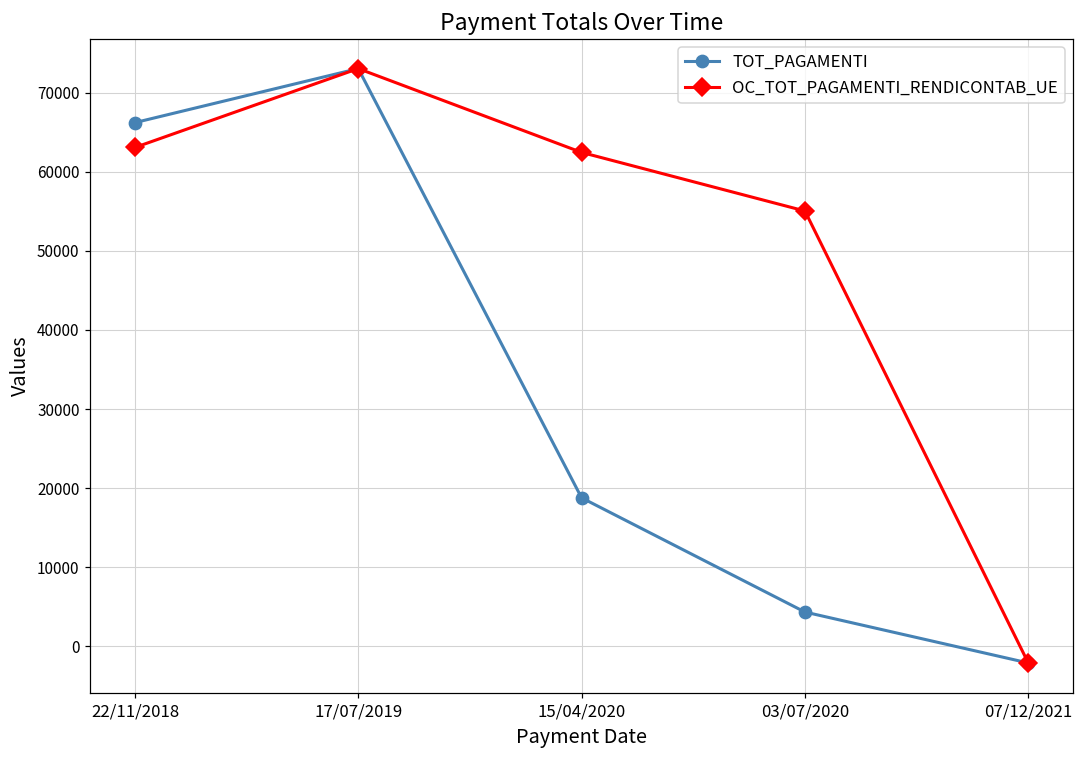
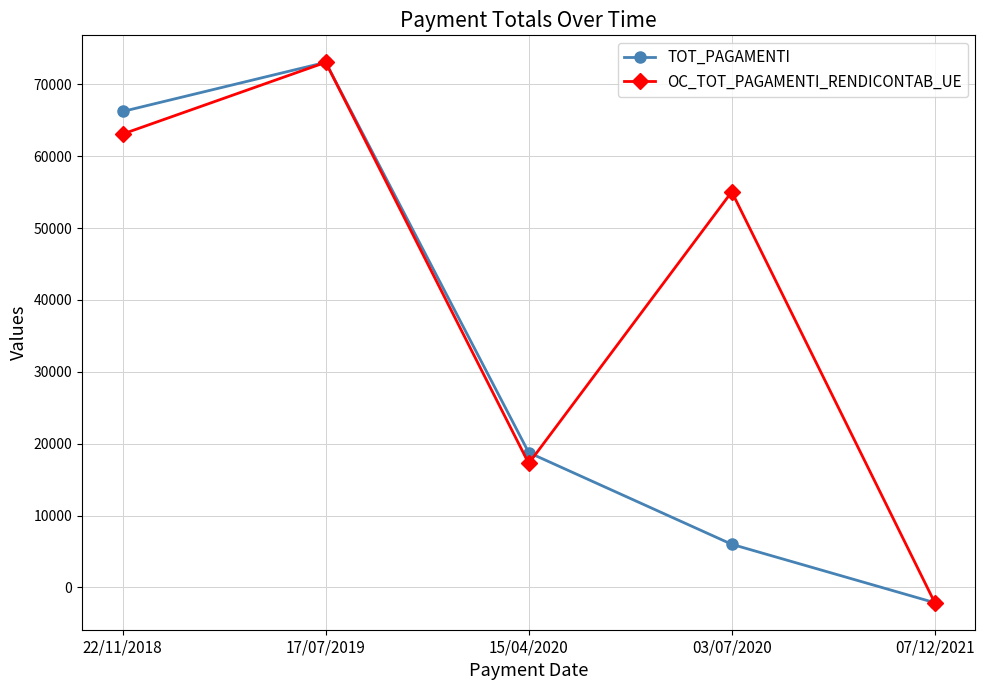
OC_TOT_PAGAMENTI_RENDICONTAB_UE, 15/04/2020: 62000 -> 17000
TOT_PAGAMENTI, 03/07/2020: 4000 -> 6000
